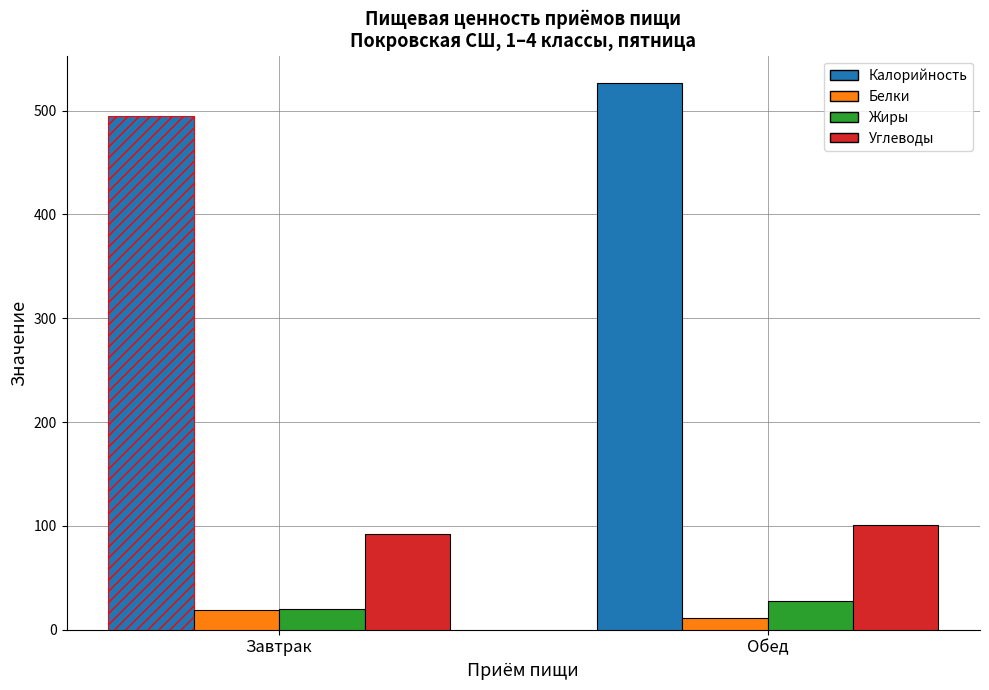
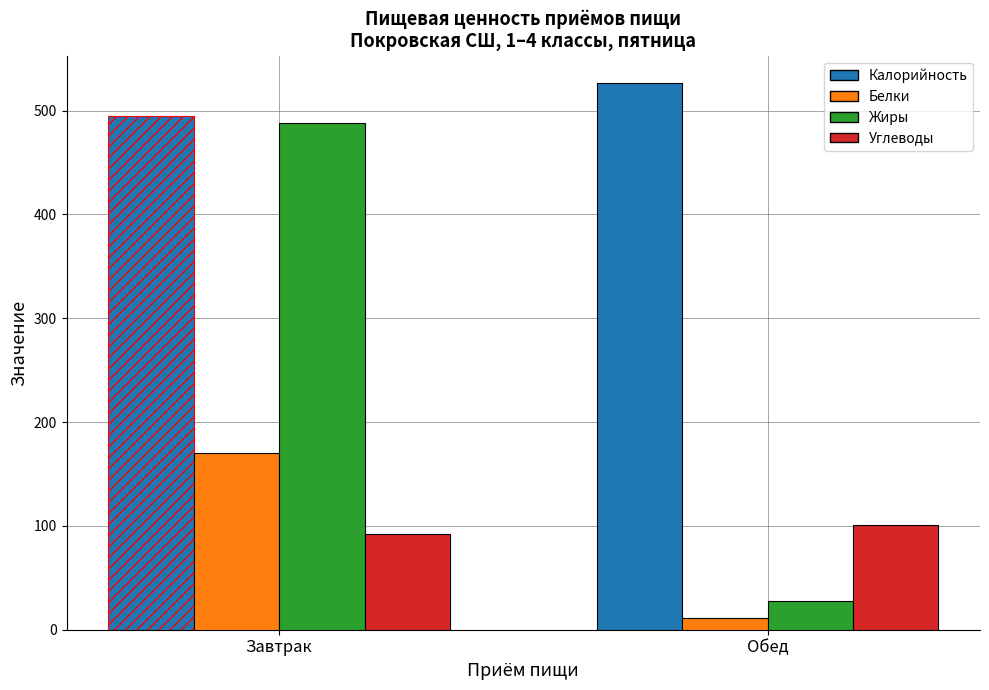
Белки, Завтрак: 19 -> 171
Жиры, Завтрак: 20 -> 488
